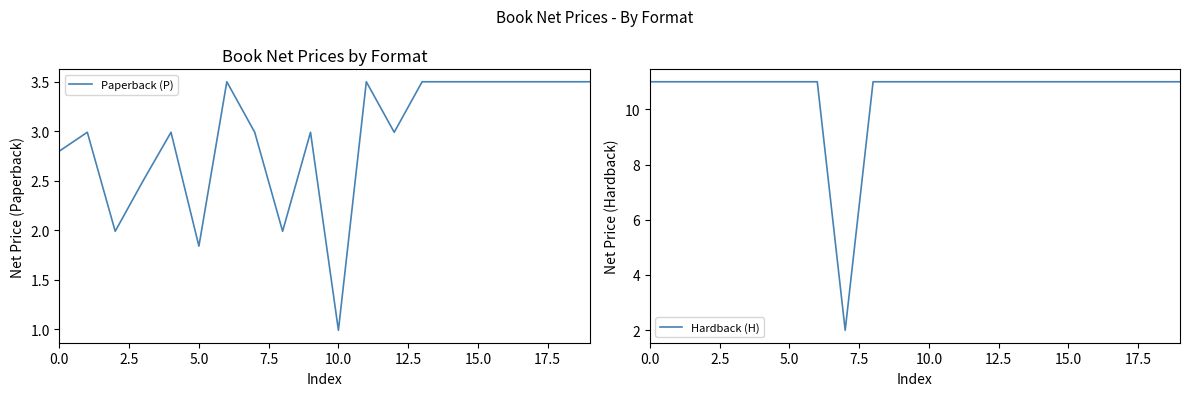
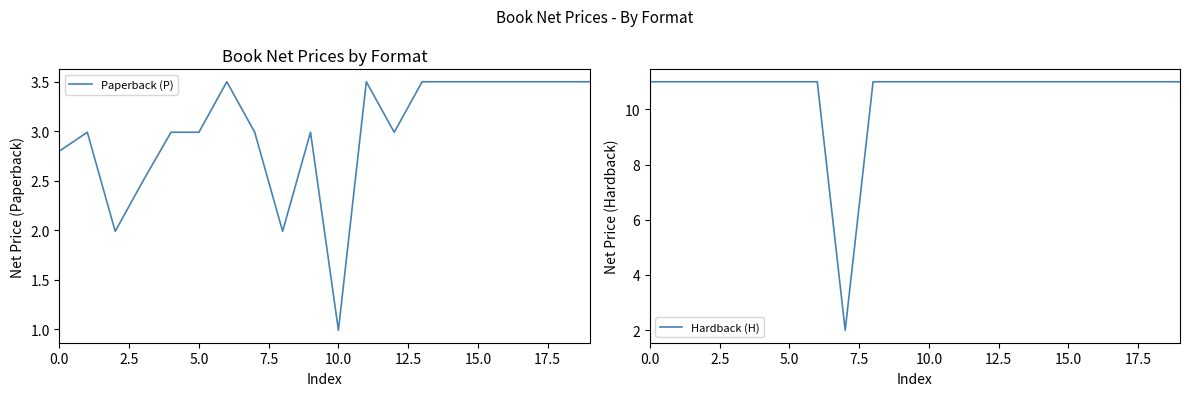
Book Net Prices by Format, 5.0: 1.8 -> 3.0
